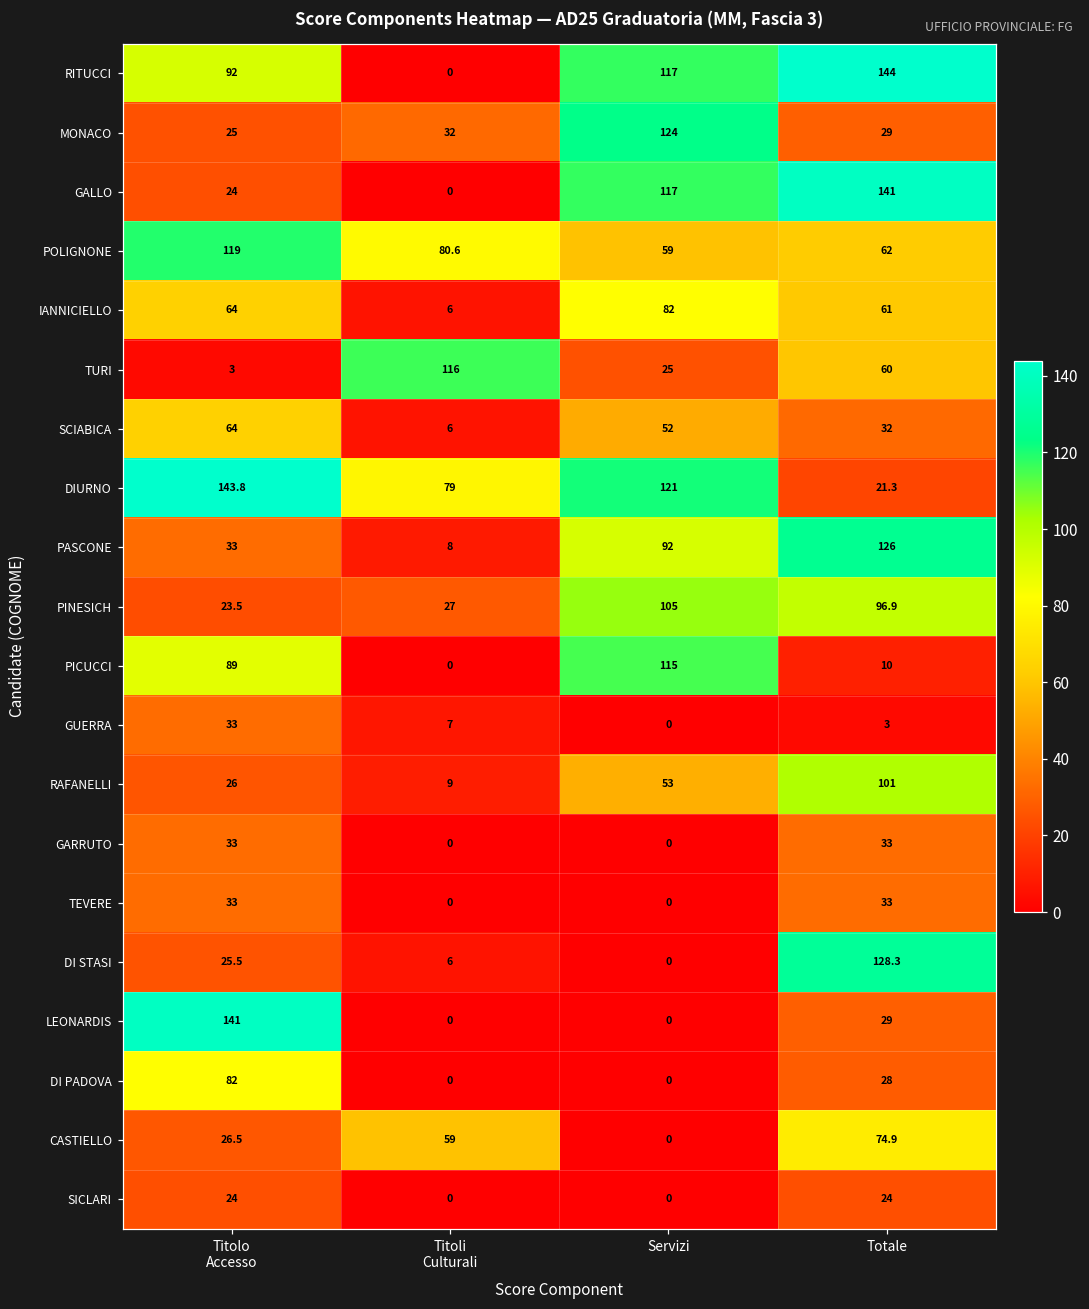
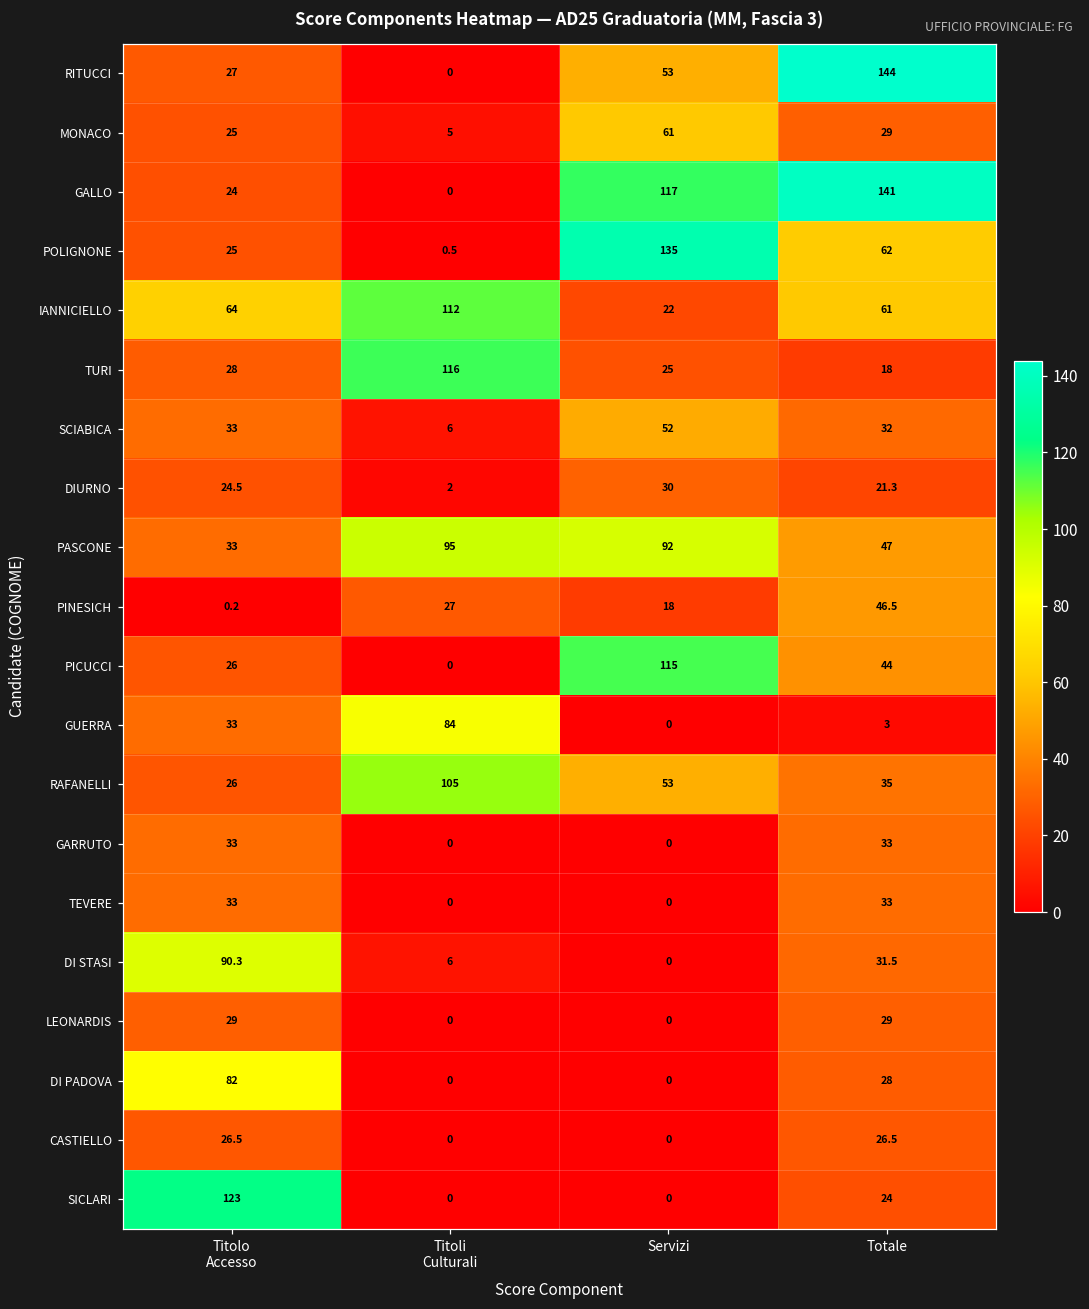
RITUCCI, Titolo Accesso: 92 -> 27
RITUCCI, Servizi: 117 -> 53
MONACO, Titoli Culturali: 32 -> 5
MONACO, Servizi: 124 -> 61
POLIGNONE, Titolo Accesso: 119 -> 25
POLIGNONE, Titoli Culturali: 80.6 -> 0.5
POLIGNONE, Servizi: 59 -> 135
IANNICIELLO, Titoli Culturali: 6 -> 112
IANNICIELLO, Servizi: 82 -> 22
TURI, Titolo Accesso: 3 -> 28
TURI, Totale: 60 -> 18
SCIABICA, Titolo Accesso: 64 -> 33
DIURNO, Titolo Accesso: 143.8 -> 24.5
DIURNO, Titoli Culturali: 79 -> 2
DIURNO, Servizi: 121 -> 30
PASCONE, Titoli Culturali: 8 -> 95
PASCONE, Totale: 126 -> 47
PINESICH, Titolo Accesso: 23.5 -> 0.2
PINESICH, Servizi: 105 -> 18
PINESICH, Totale: 96.9 -> 46.5
PICUCCI, Titolo Accesso: 89 -> 26
PICUCCI, Totale: 10 -> 44
GUERRA, Titoli Culturali: 7 -> 84
RAFANELLI, Titoli Culturali: 9 -> 105
RAFANELLI, Totale: 101 -> 35
DI STASI, Titolo Accesso: 25.5 -> 90.3
DI STASI, Totale: 128.3 -> 31.5
LEONARDIS, Titolo Accesso: 141 -> 29
CASTIELLO, Titoli Culturali: 59 -> 0
CASTIELLO, Totale: 74.9 -> 26.5
SICLARI, Titolo Accesso: 24 -> 123
